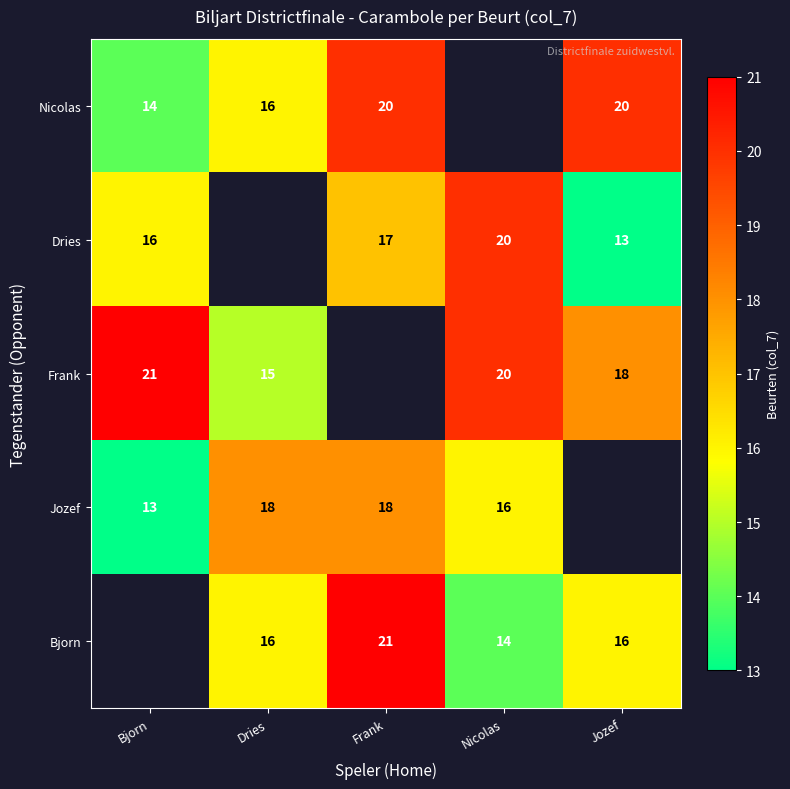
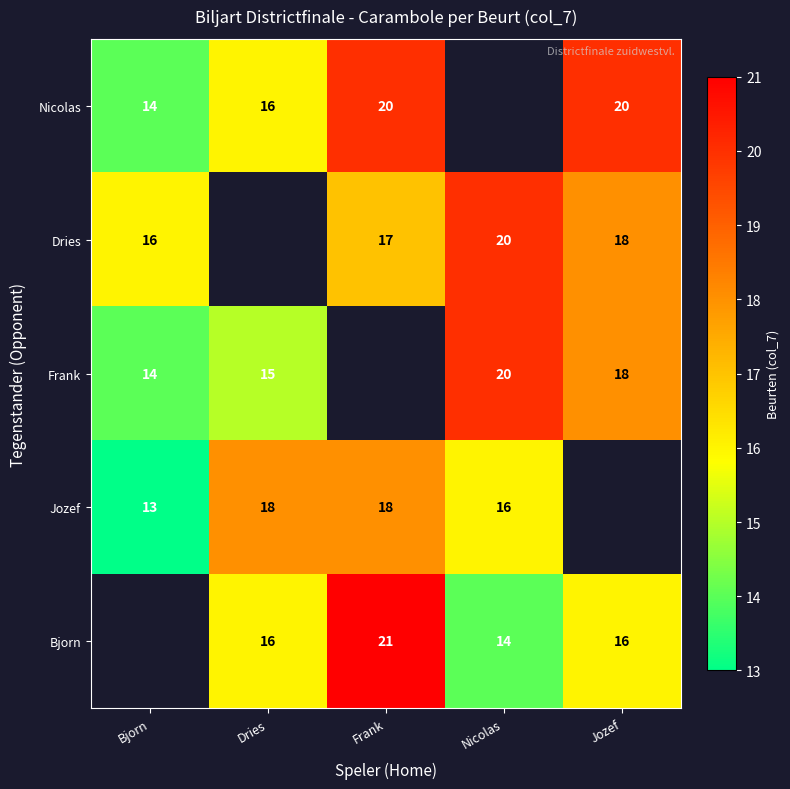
Dries, Jozef: 13 -> 18
Frank, Bjorn: 21 -> 14
